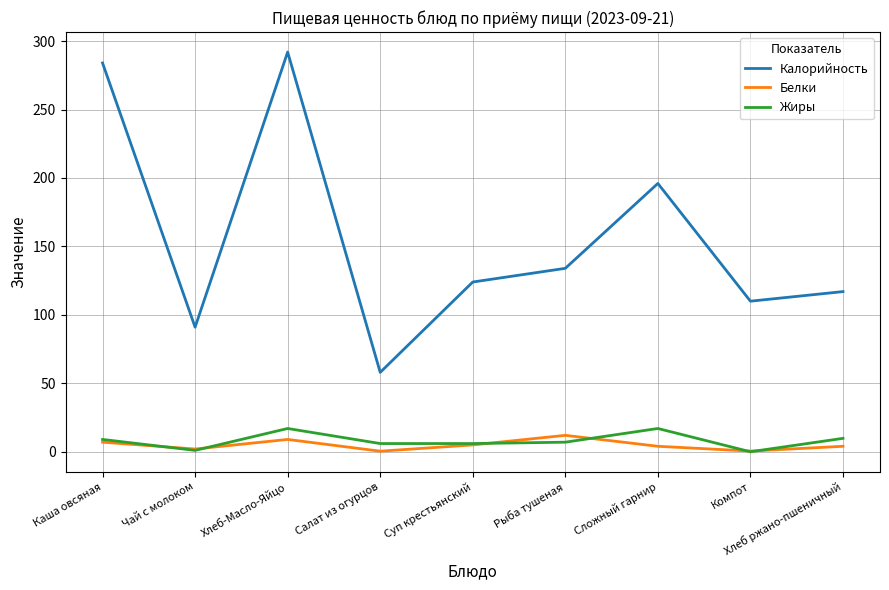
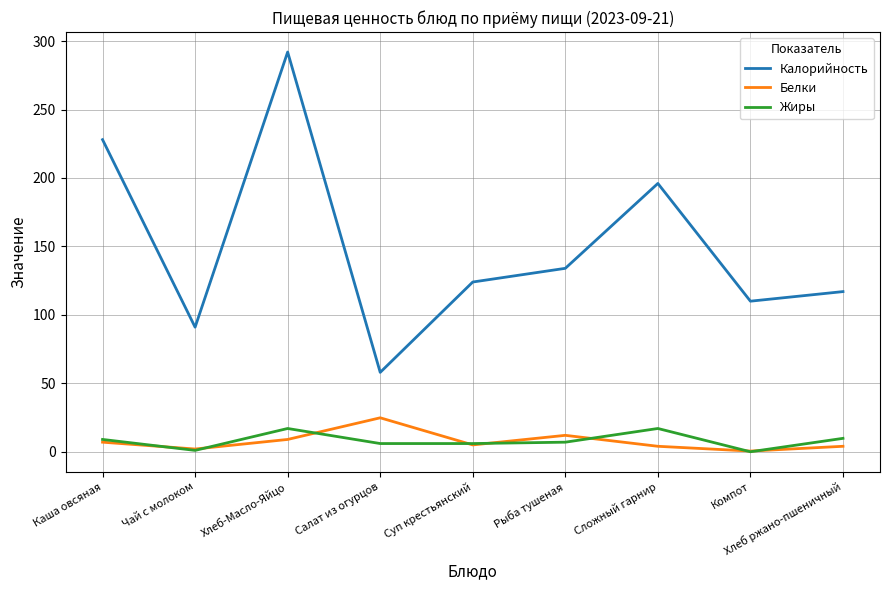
Калорийность, Каша овсяная: 284 -> 228
Белки, Салат из огурцов: 0 -> 25
